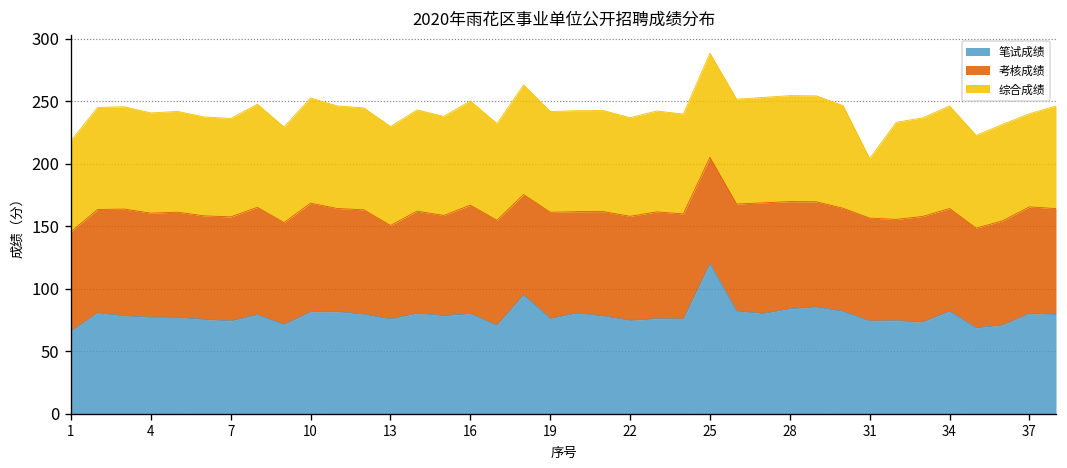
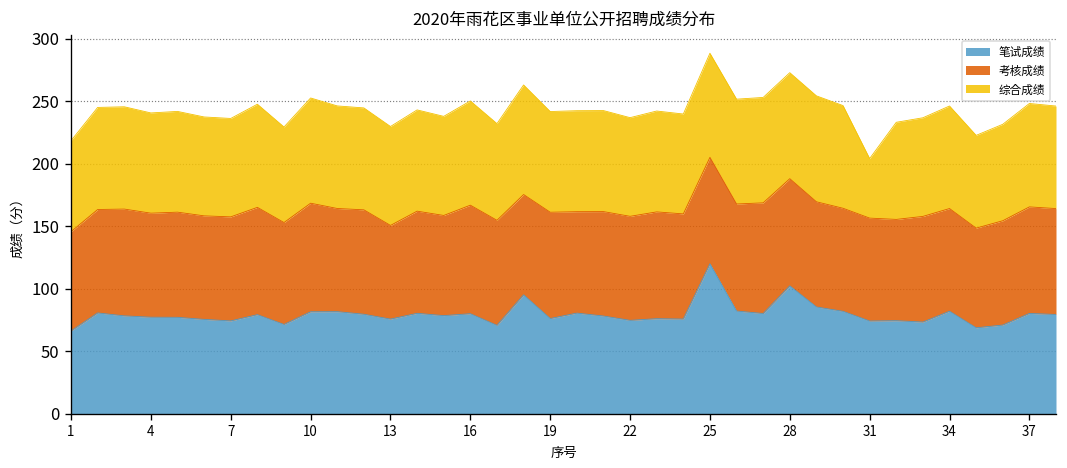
笔试成绩, 28: 84 -> 102
综合成绩, 37: 74 -> 83
